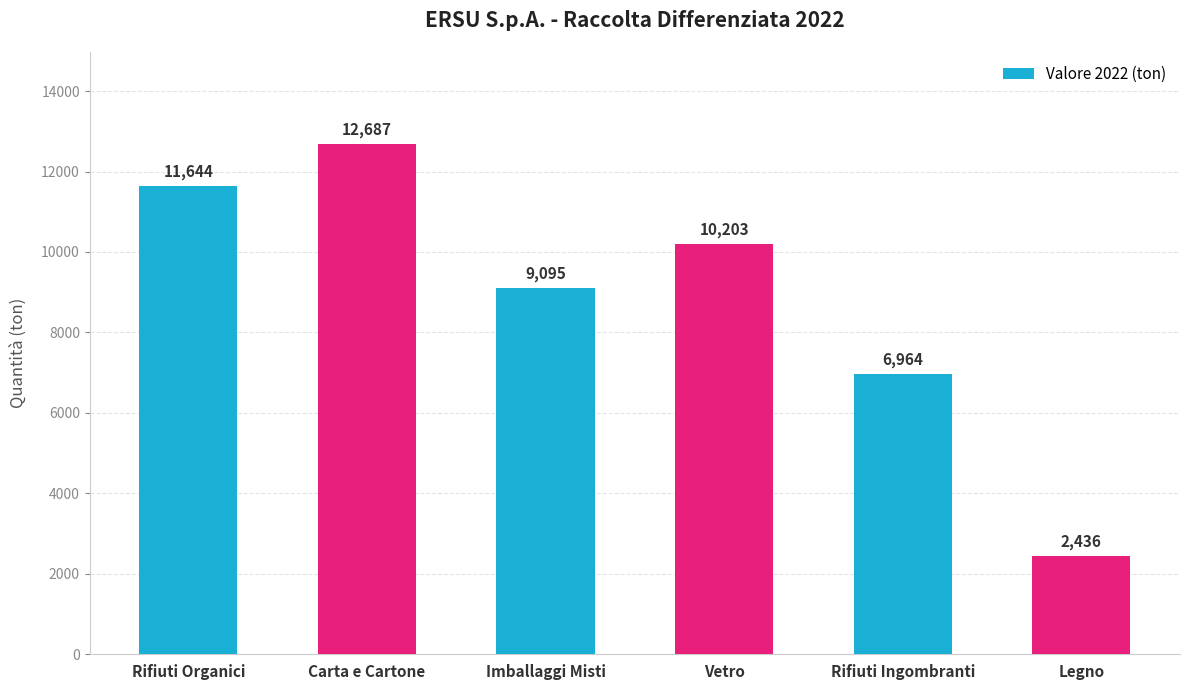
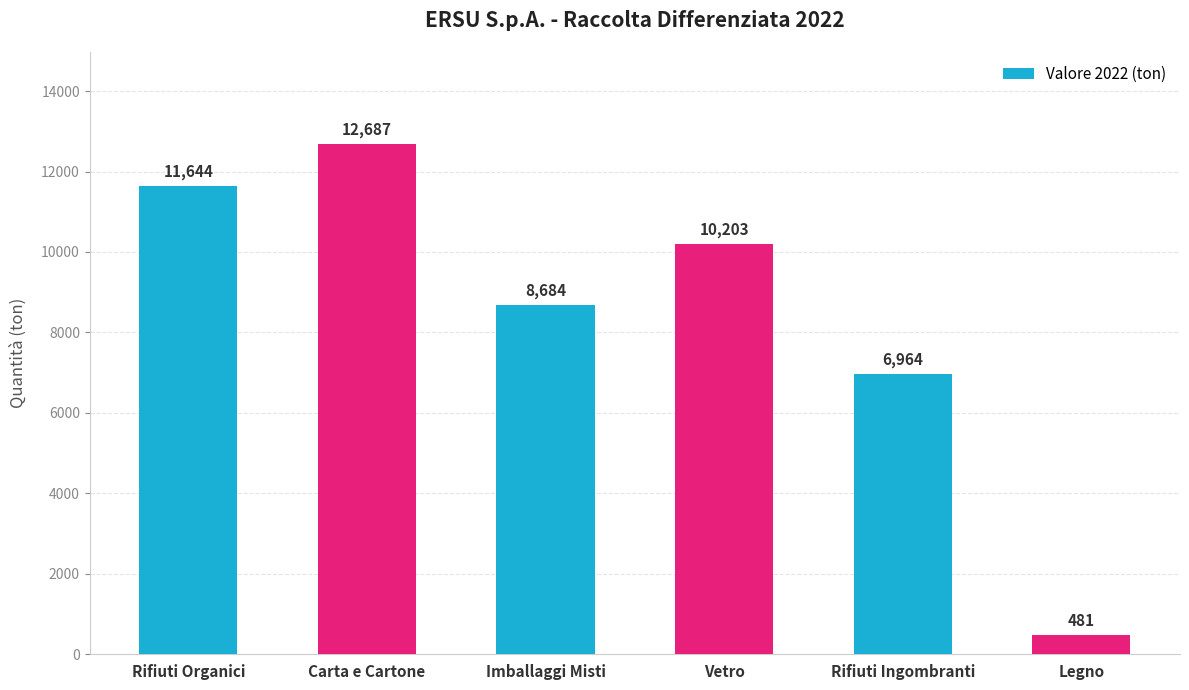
Imballaggi Misti: 9,095 -> 8,684
Legno: 2,436 -> 481
